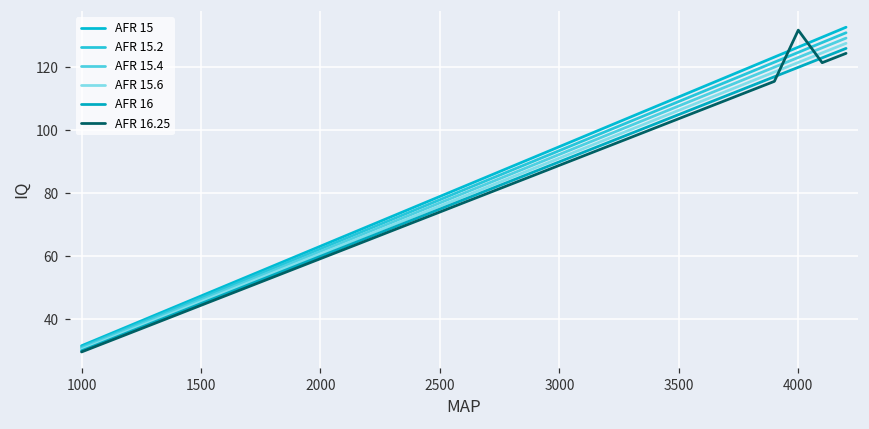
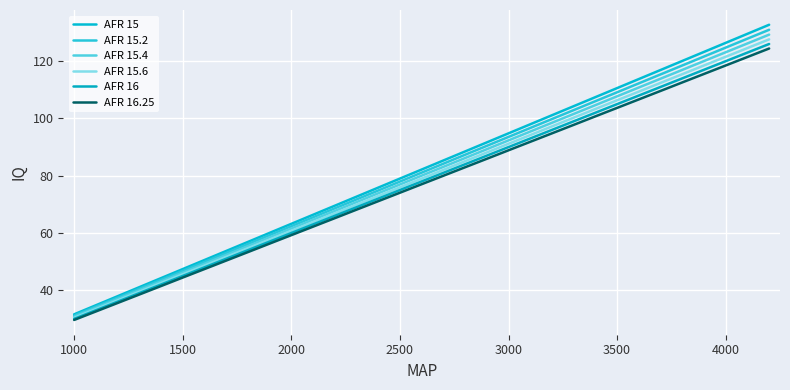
AFR 16.25, 4000: 132 -> 119
